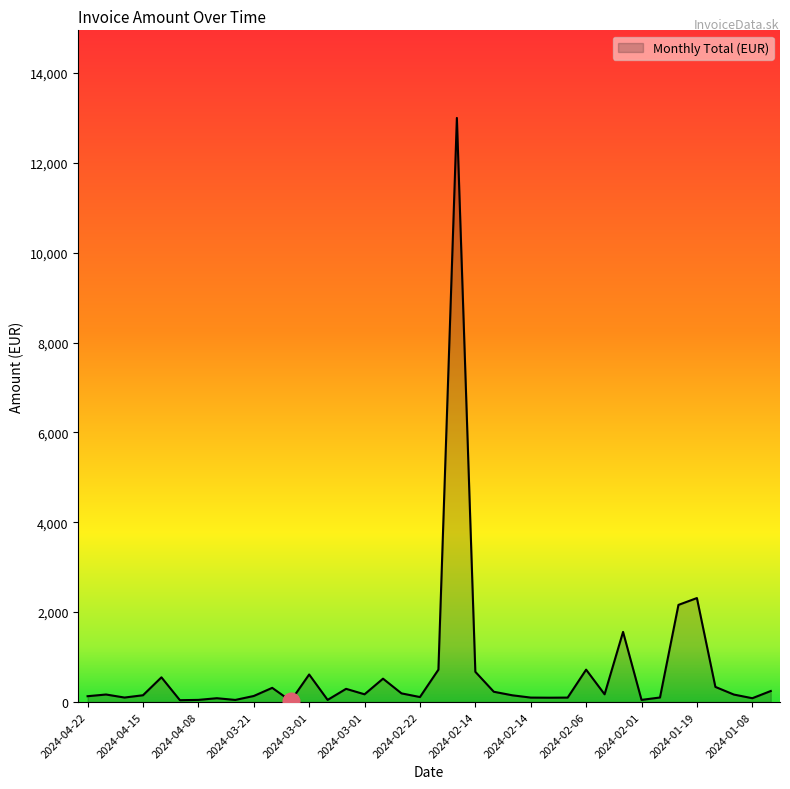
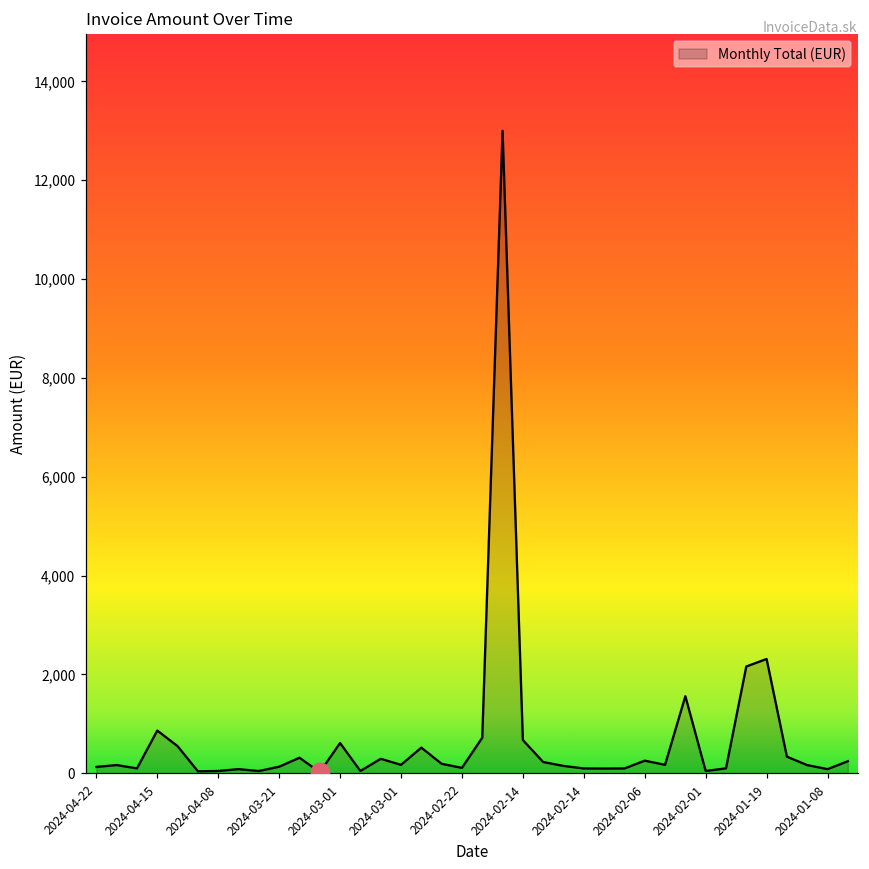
Monthly Total (EUR), 2024-04-15: 200 -> 900
Monthly Total (EUR), 2024-02-06: 700 -> 300
